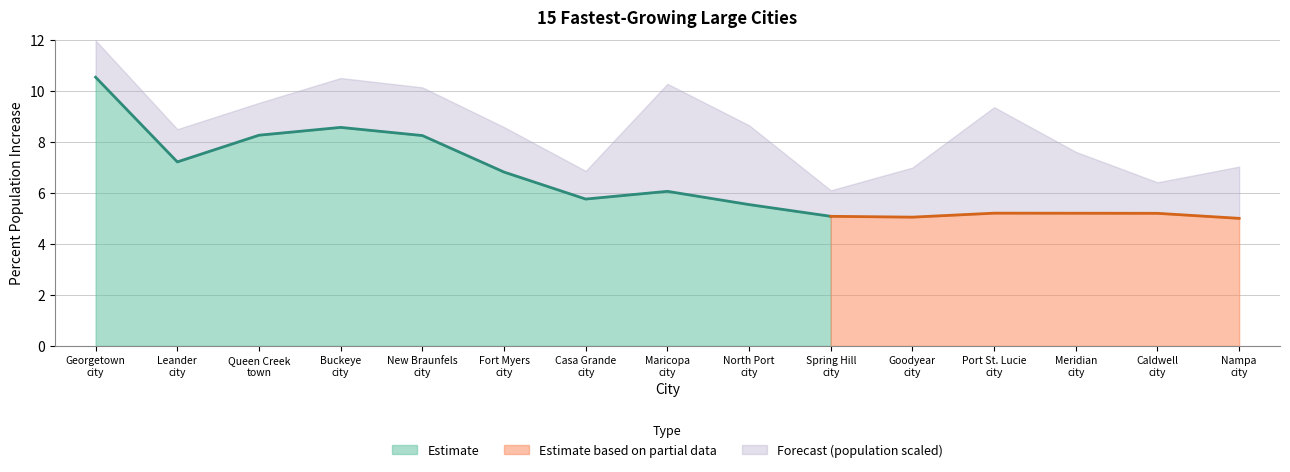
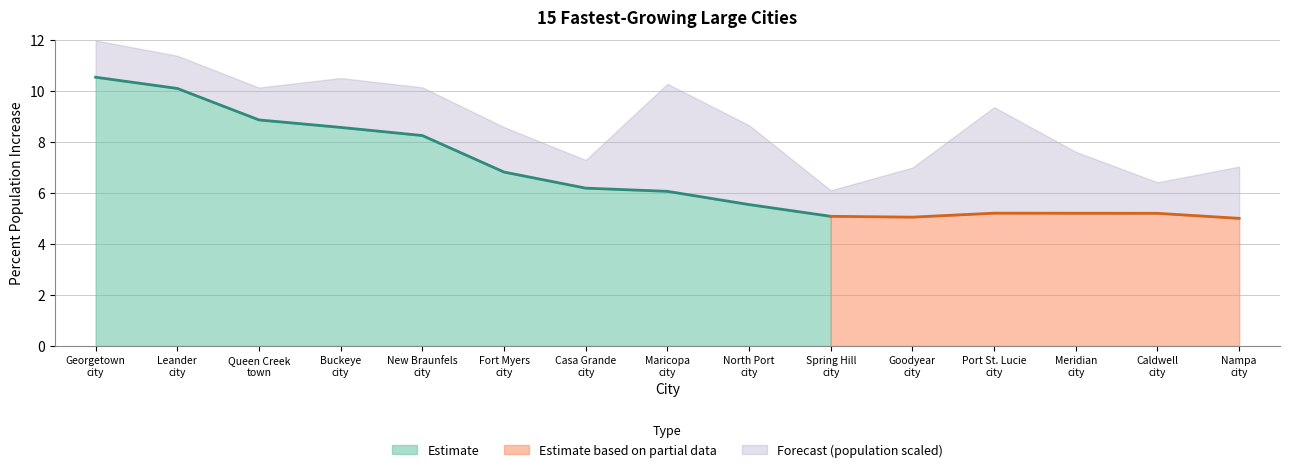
Estimate, Leander city: 7.2 -> 10.1
Estimate, Queen Creek town: 8.3 -> 8.9
Estimate, Casa Grande city: 5.8 -> 6.2
